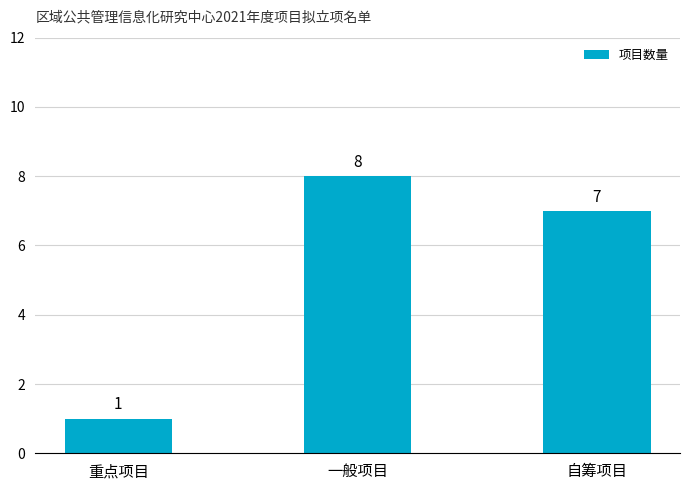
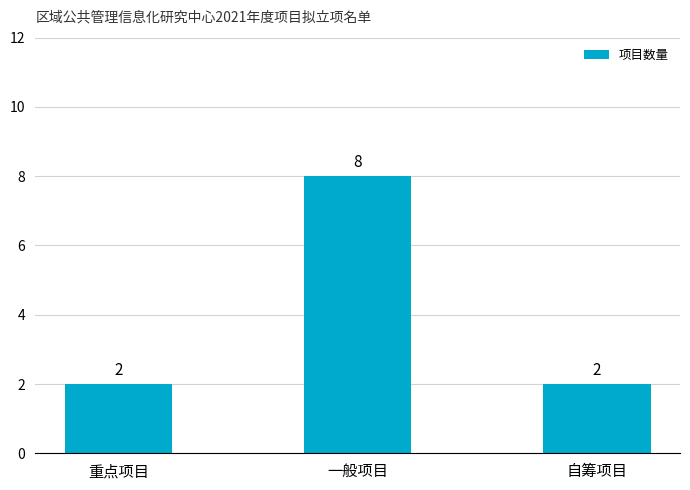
重点项目: 1 -> 2
自筹项目: 7 -> 2
